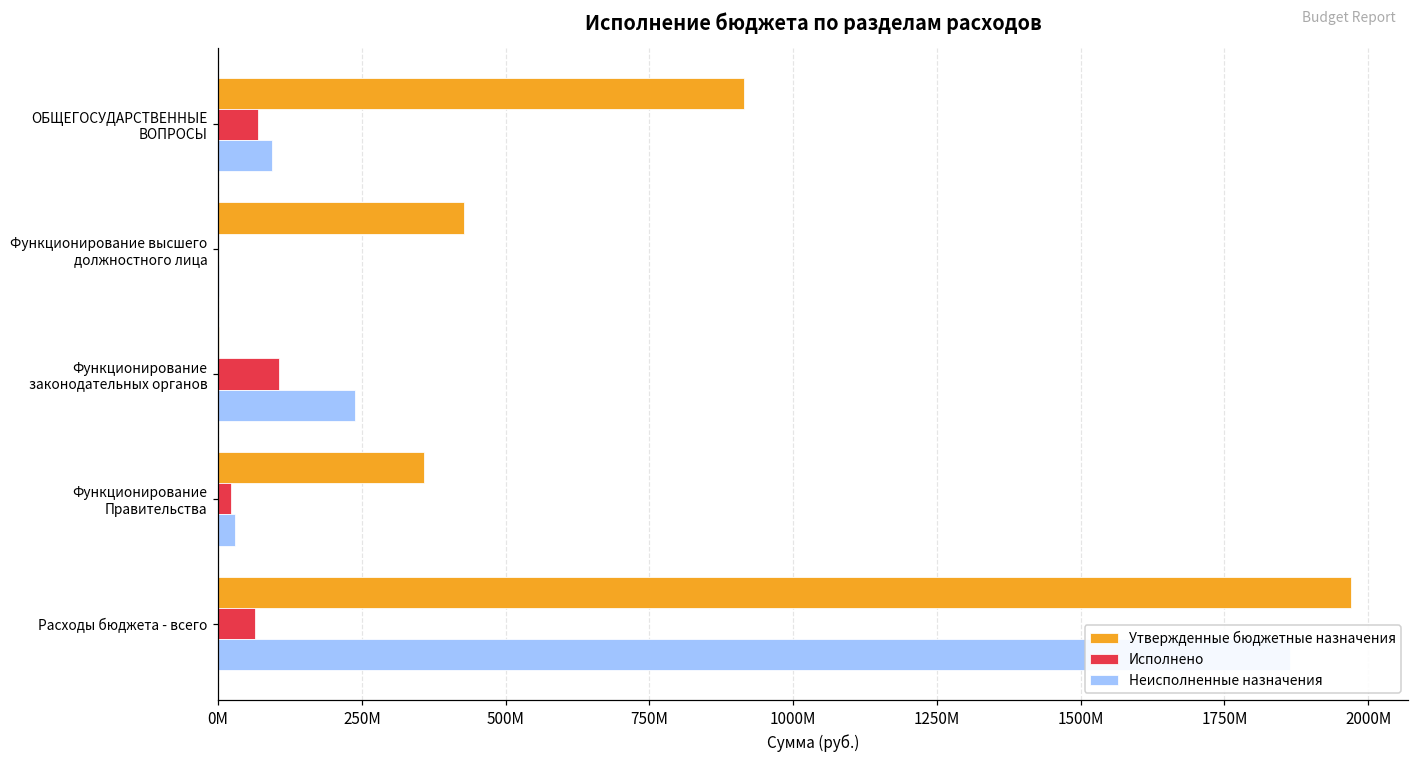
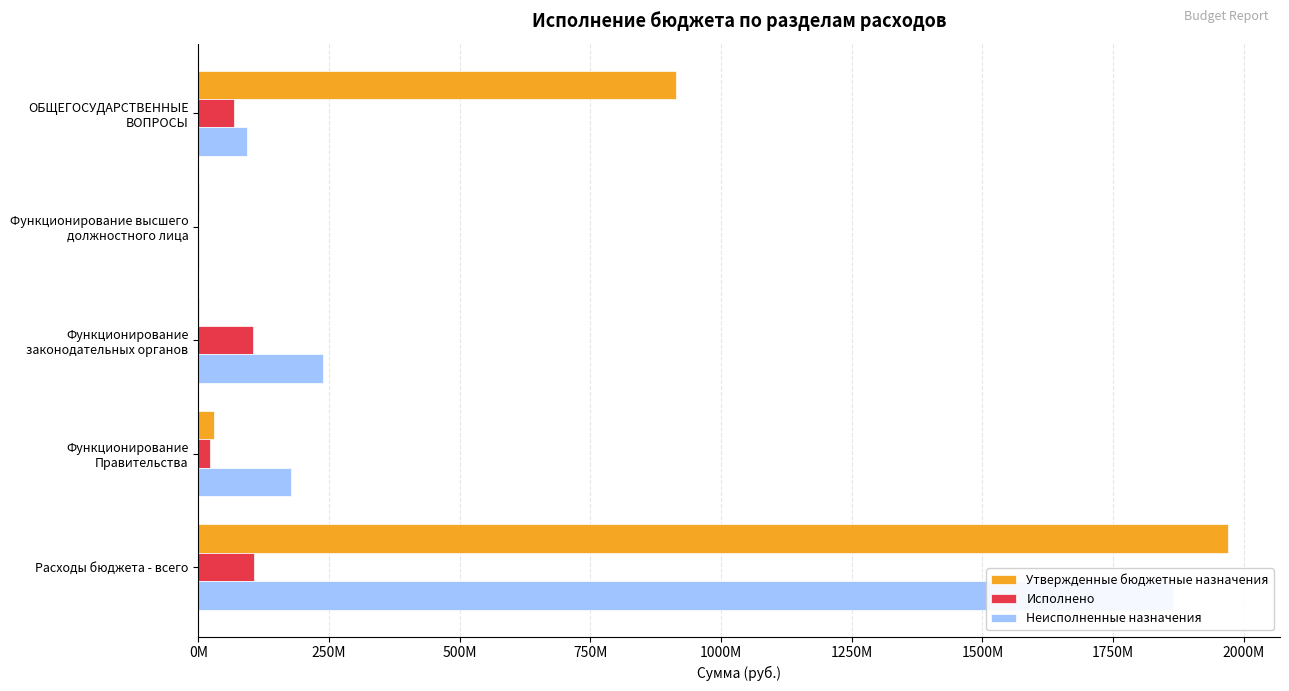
Утвержденные бюджетные назначения, Функционирование высшего должностного лица: 430000000 -> 0
Утвержденные бюджетные назначения, Функционирование Правительства: 360000000 -> 30000000
Неисполненные назначения, Функционирование Правительства: 30000000 -> 180000000
Исполнено, Расходы бюджета - всего: 60000000 -> 110000000
